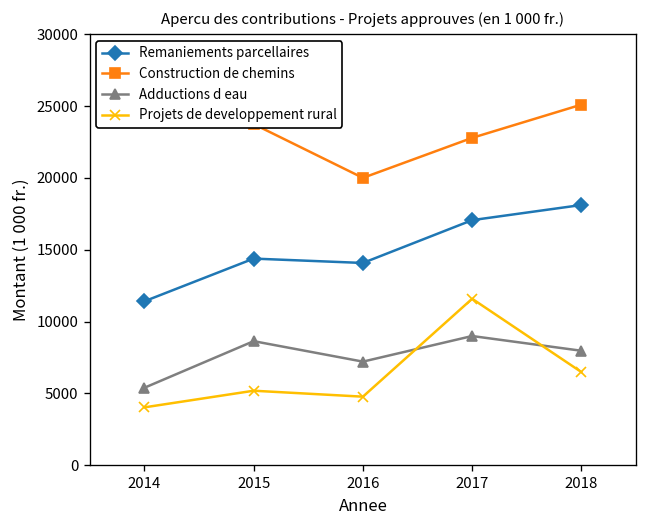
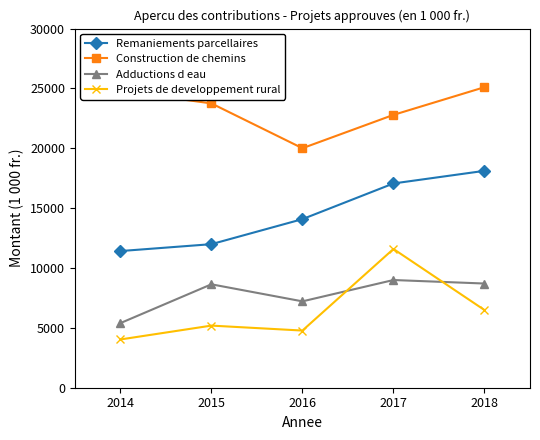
Remaniements parcellaires, 2015: 14400 -> 12000
Adductions d eau, 2018: 8000 -> 8700
